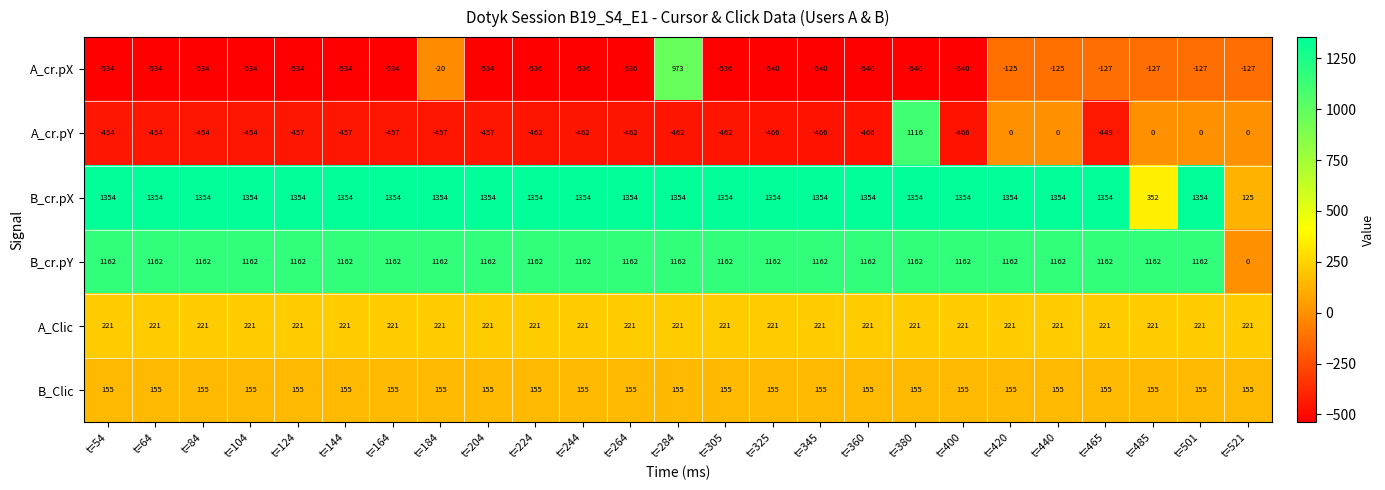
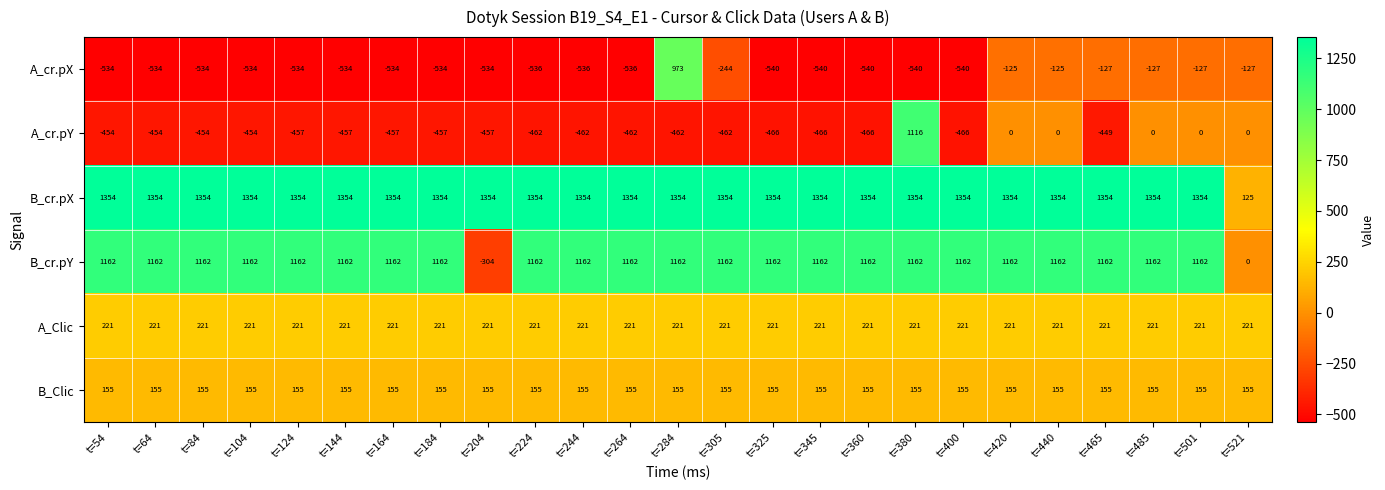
A_cr.pX, t=184: -20 -> -534
A_cr.pX, t=305: -536 -> -244
B_cr.pX, t=485: 352 -> 1354
B_cr.pY, t=204: 1162 -> -304
